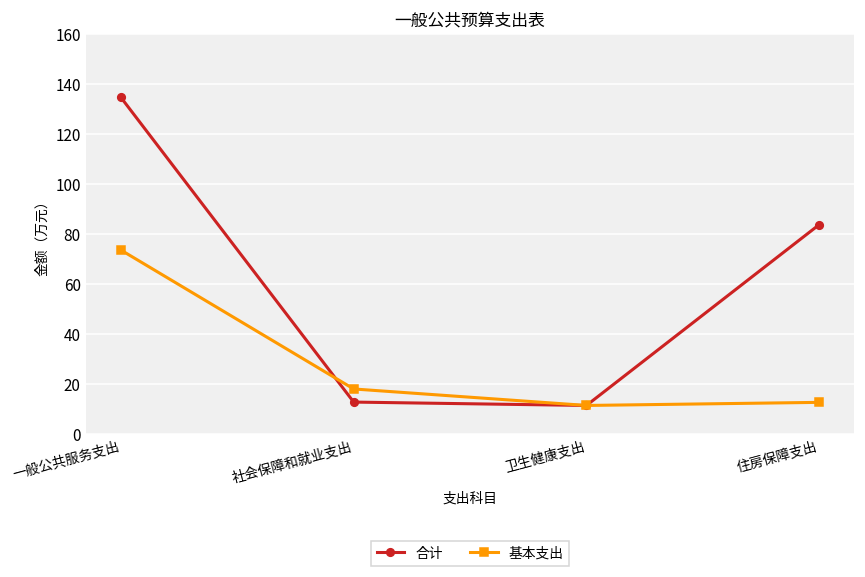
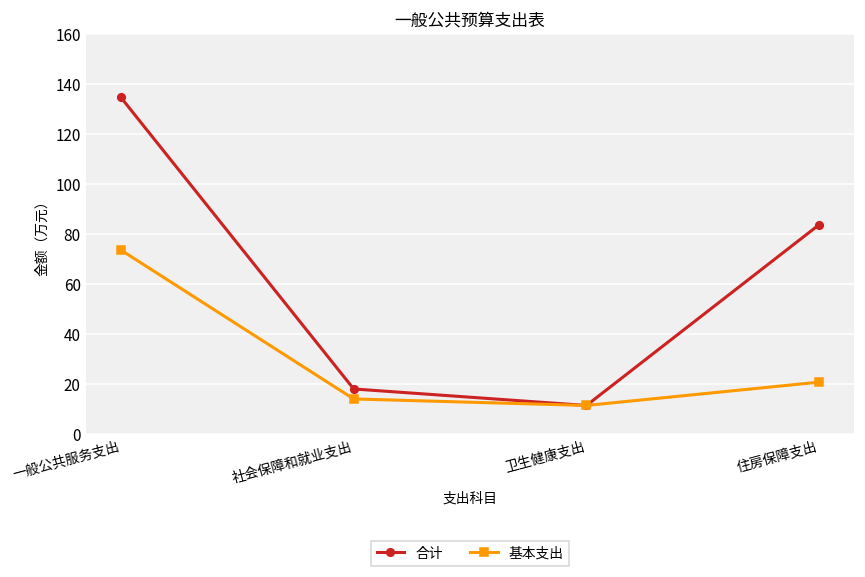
合计, 社会保障和就业支出: 13 -> 18
基本支出, 社会保障和就业支出: 18 -> 14
基本支出, 住房保障支出: 13 -> 21
